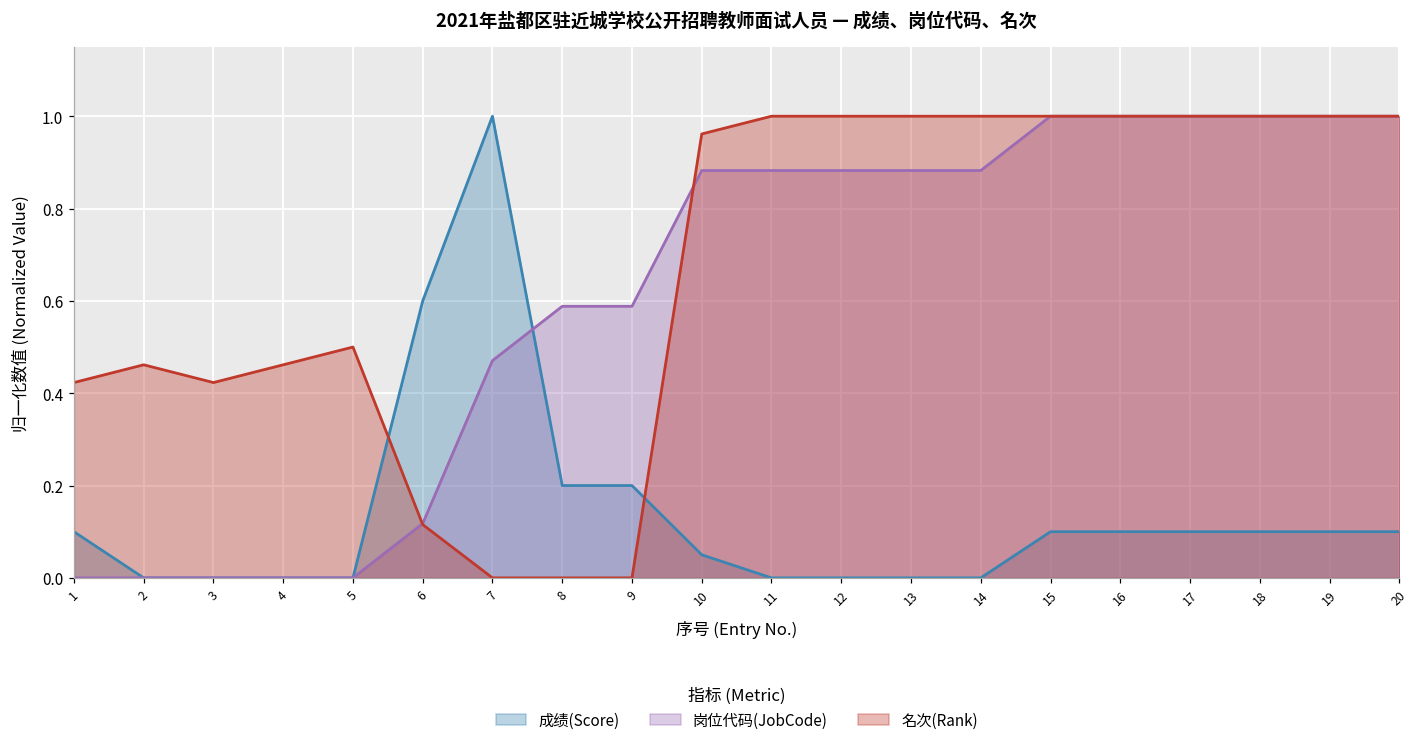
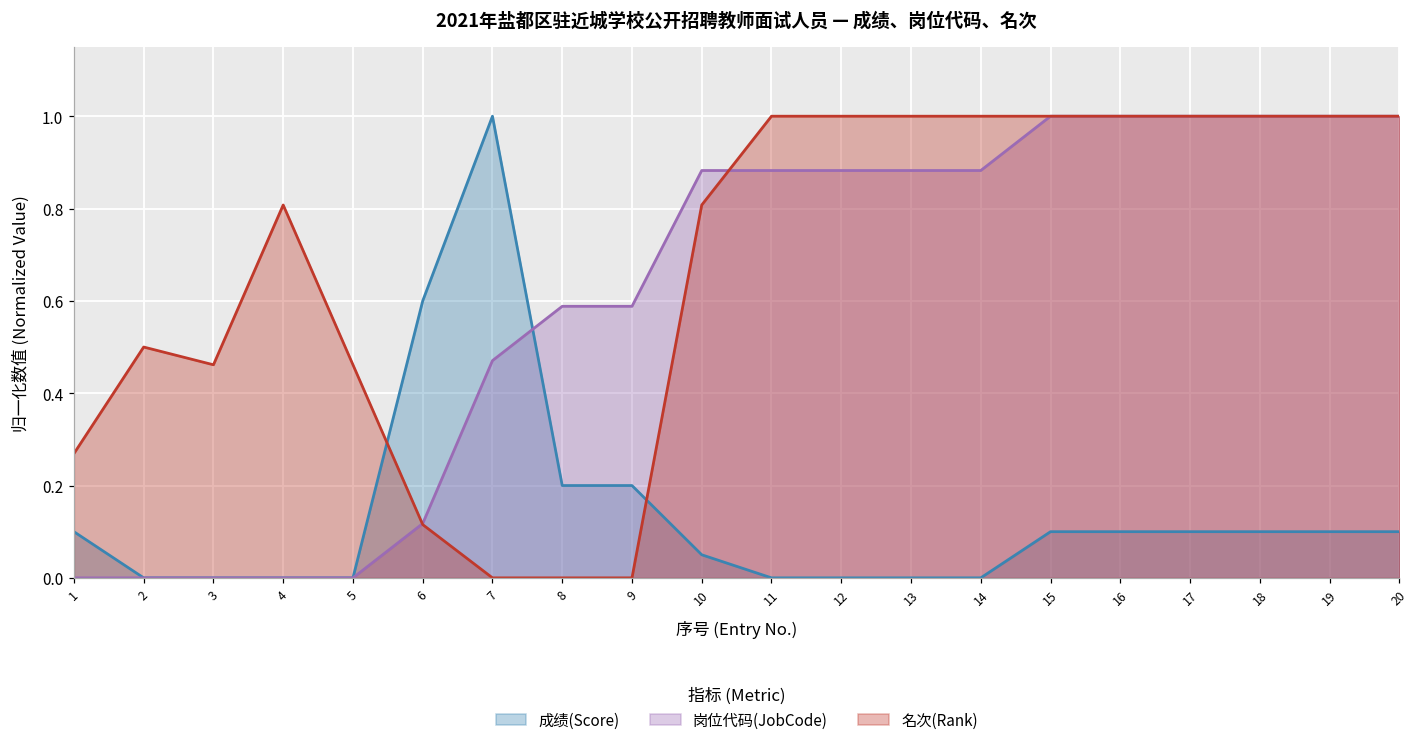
名次(Rank), 1: 0.42 -> 0.27
名次(Rank), 2: 0.46 -> 0.50
名次(Rank), 3: 0.42 -> 0.46
名次(Rank), 4: 0.46 -> 0.81
名次(Rank), 5: 0.50 -> 0.46
名次(Rank), 10: 0.96 -> 0.81
